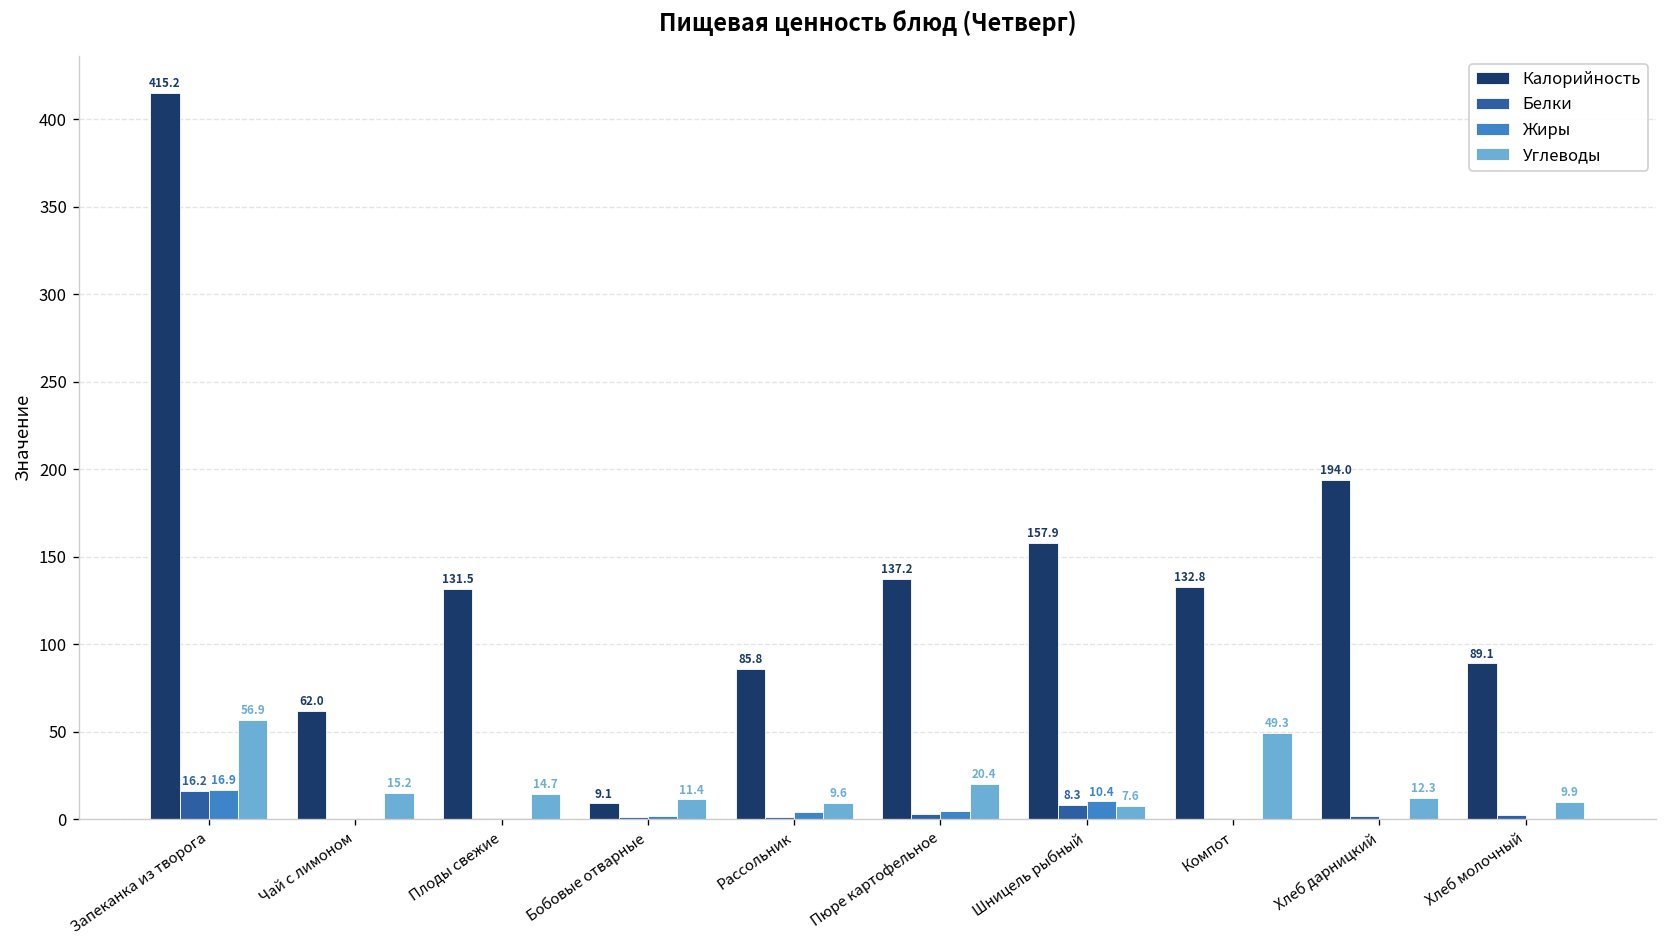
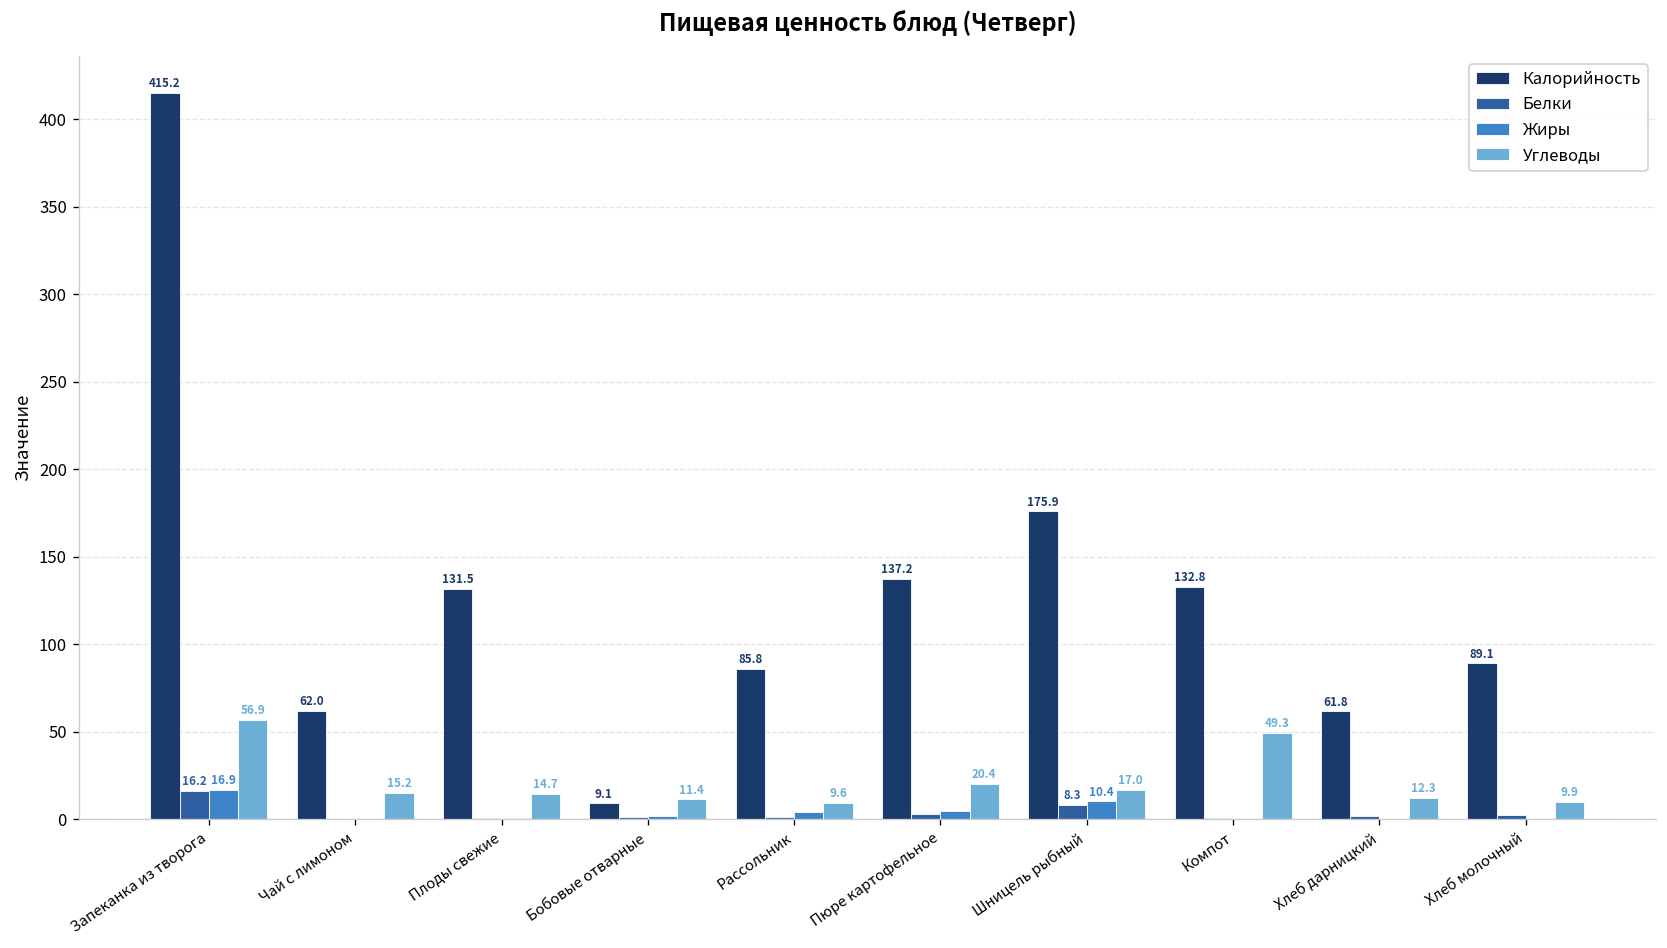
Калорийность, Шницель рыбный: 157.9 -> 175.9
Углеводы, Шницель рыбный: 7.6 -> 17.0
Калорийность, Хлеб дарницкий: 194.0 -> 61.8
